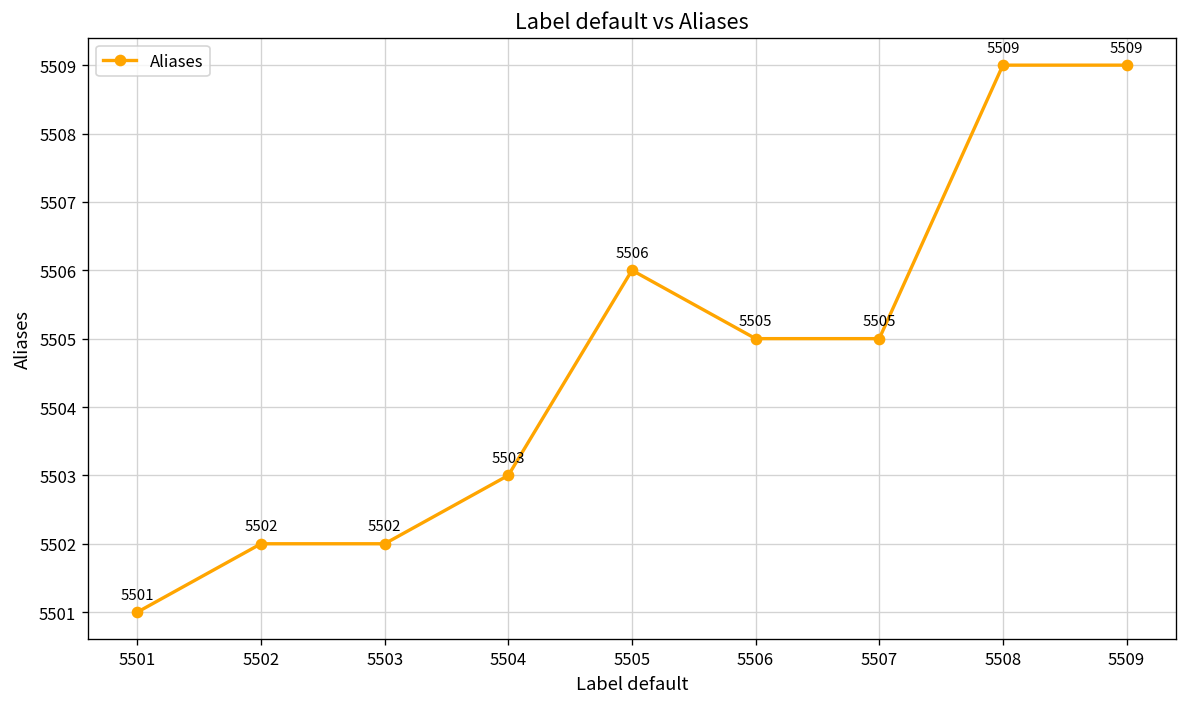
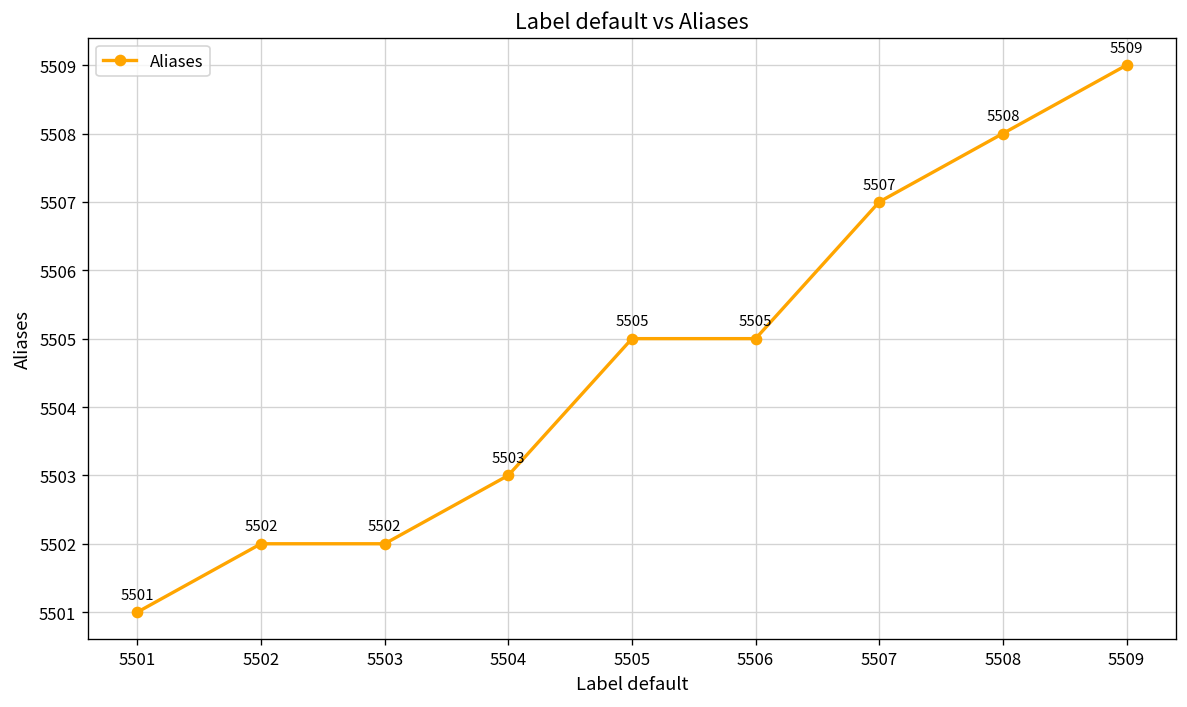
5505: 5506 -> 5505
5507: 5505 -> 5507
5508: 5509 -> 5508
